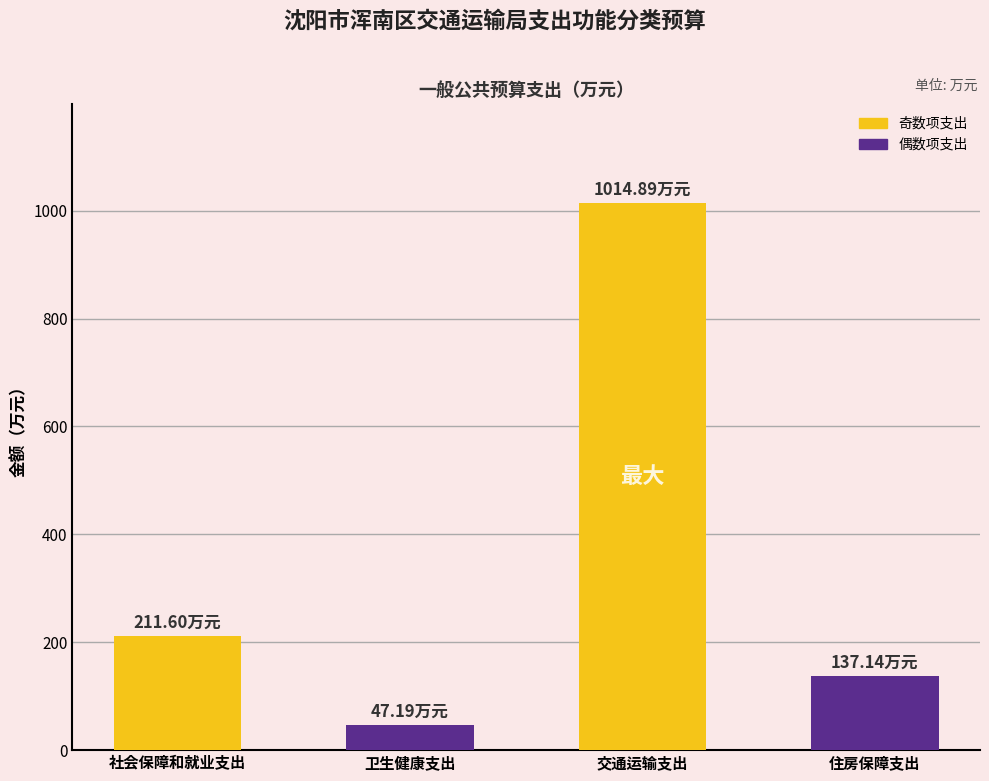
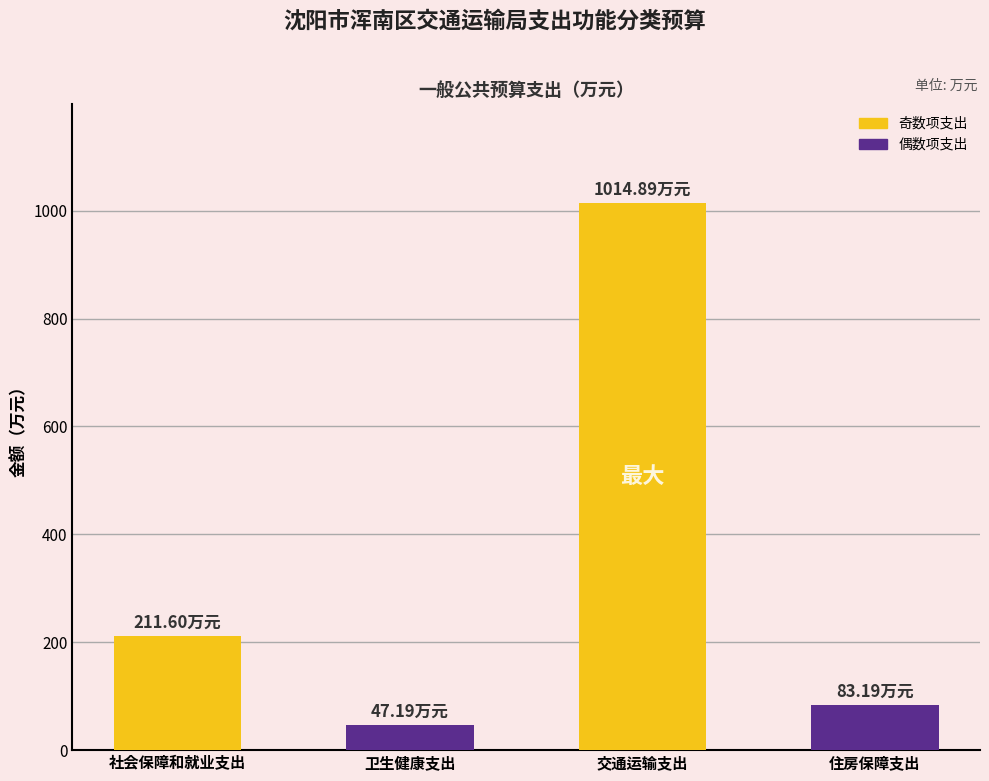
住房保障支出: 137.14 -> 83.19
